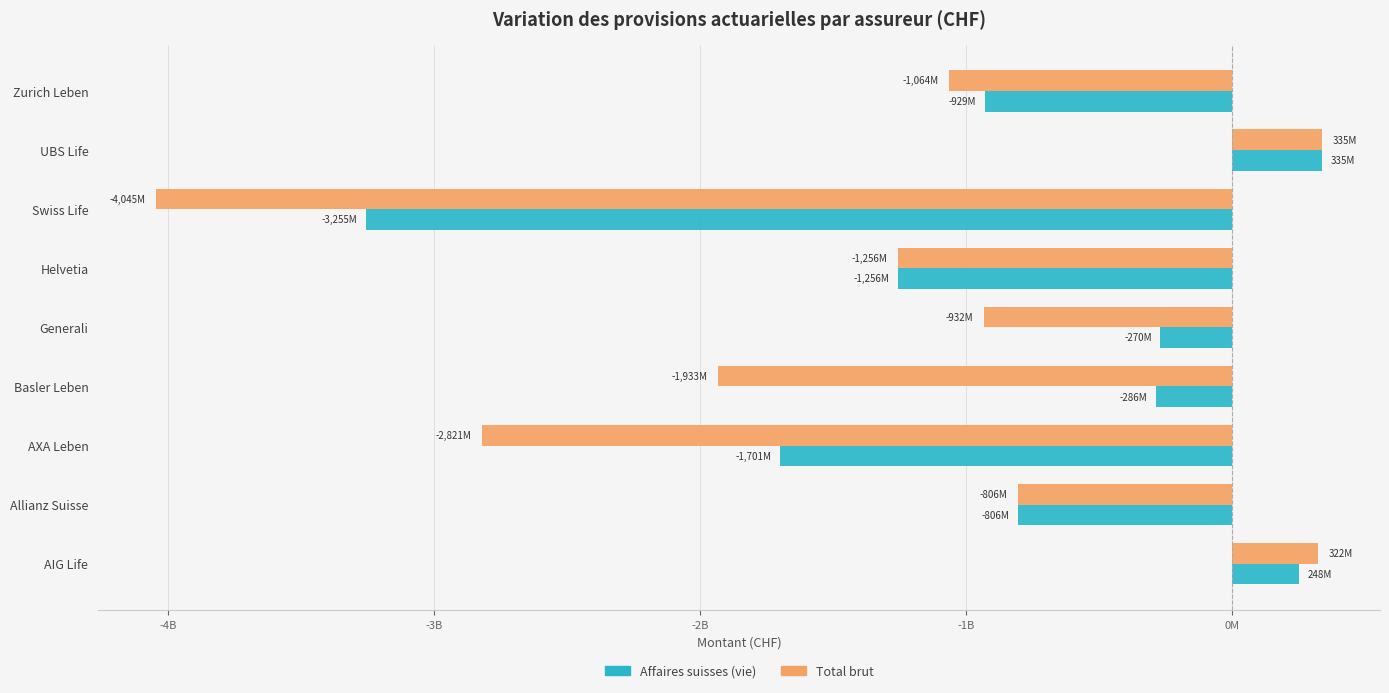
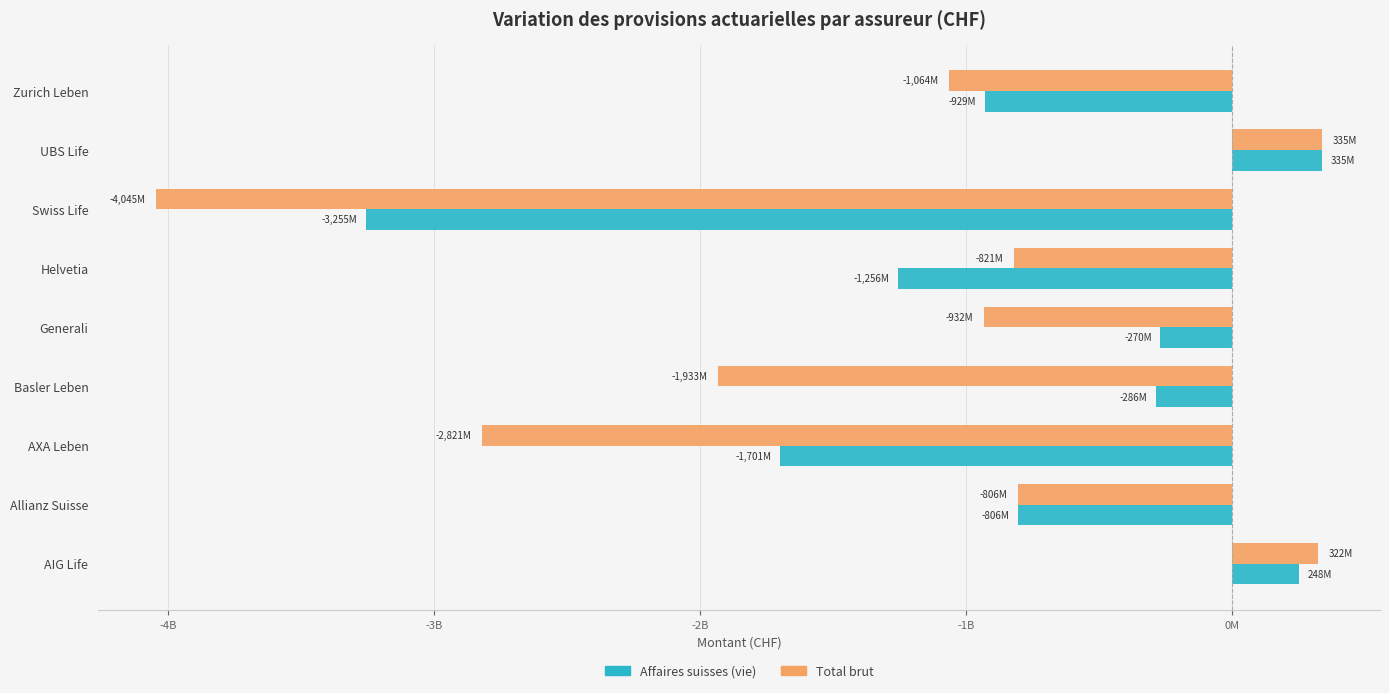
Total brut, Helvetia: -1,256M -> -821M
